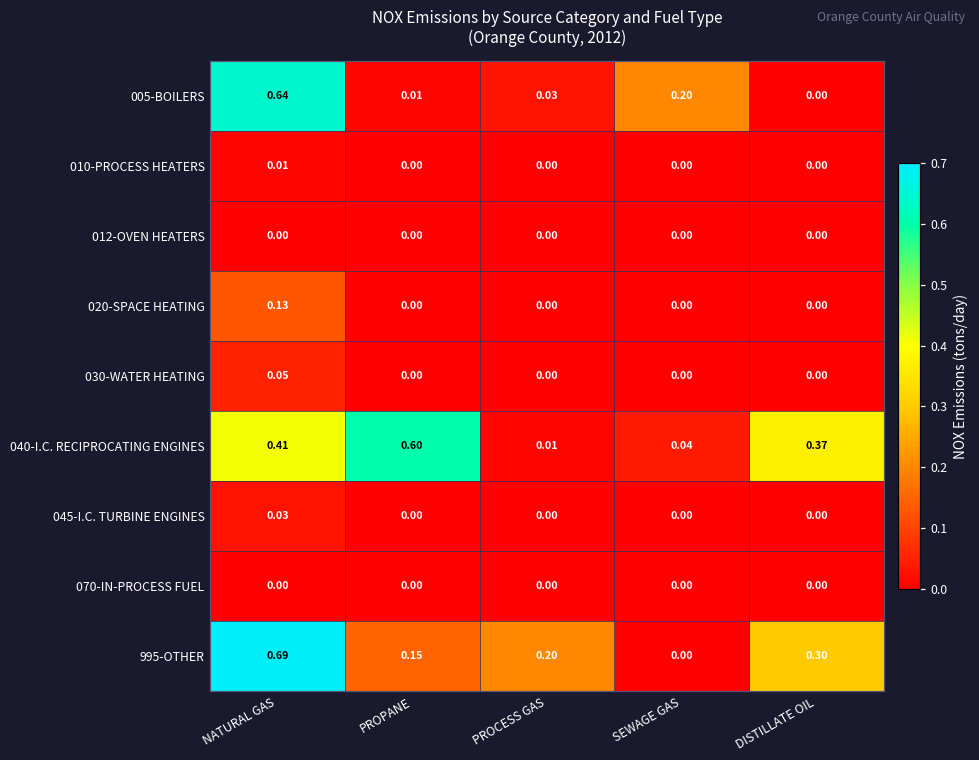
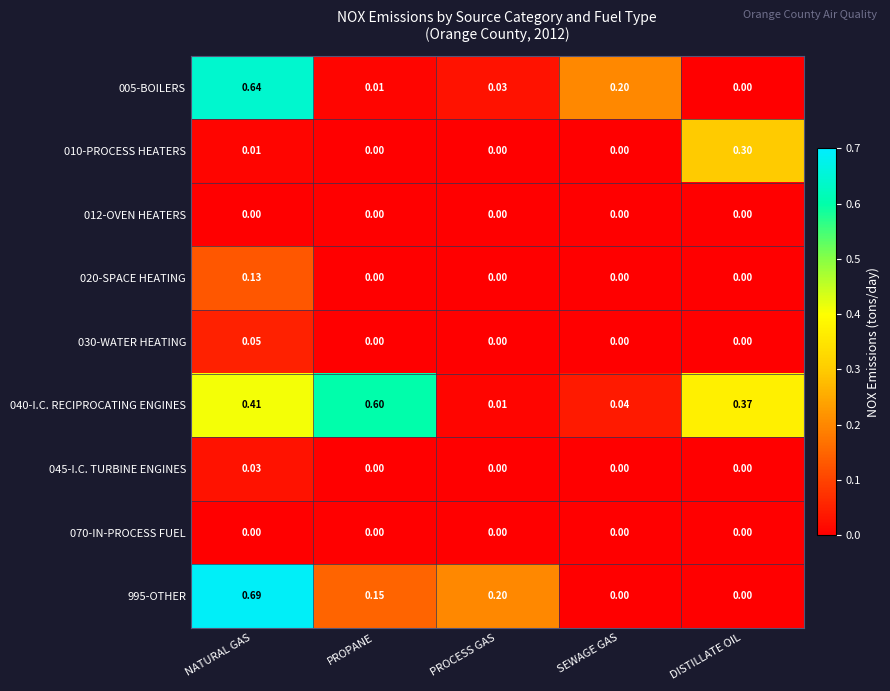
010-PROCESS HEATERS, DISTILLATE OIL: 0.00 -> 0.30
995-OTHER, DISTILLATE OIL: 0.30 -> 0.00
